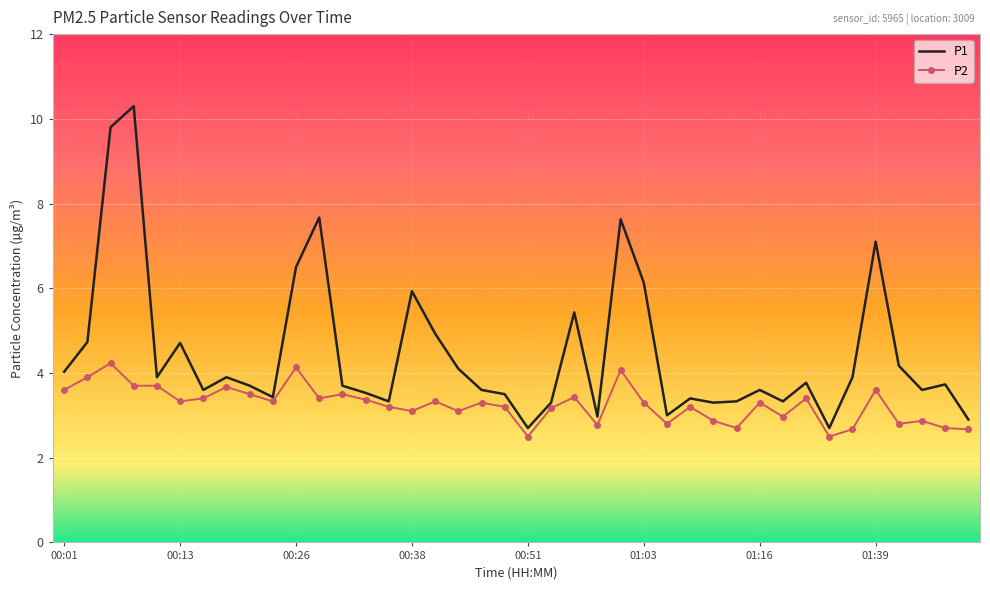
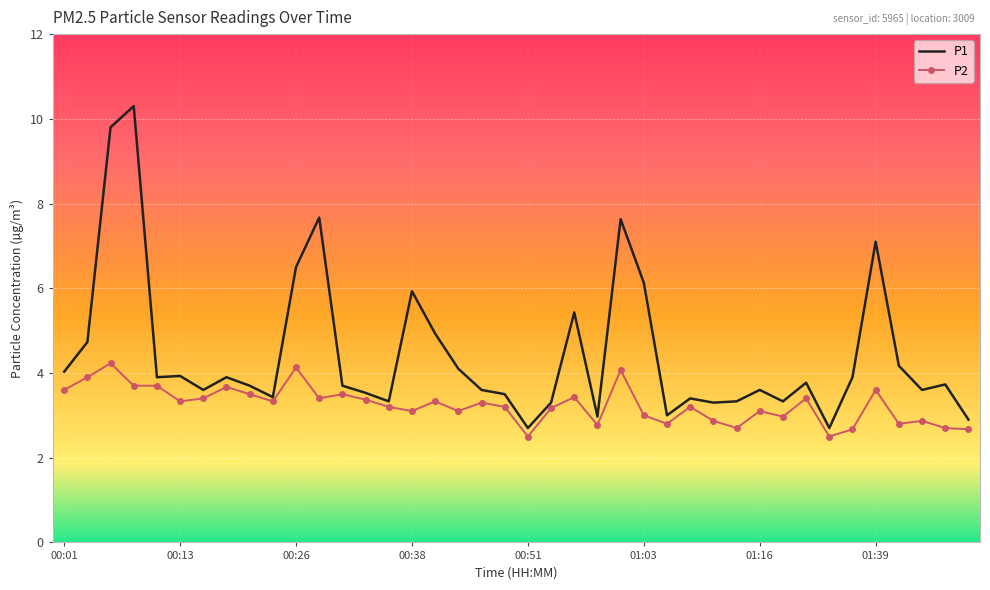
P1, 00:13: 4.7 -> 3.9
P2, 01:03: 3.3 -> 3.0
P2, 01:16: 3.3 -> 3.1
